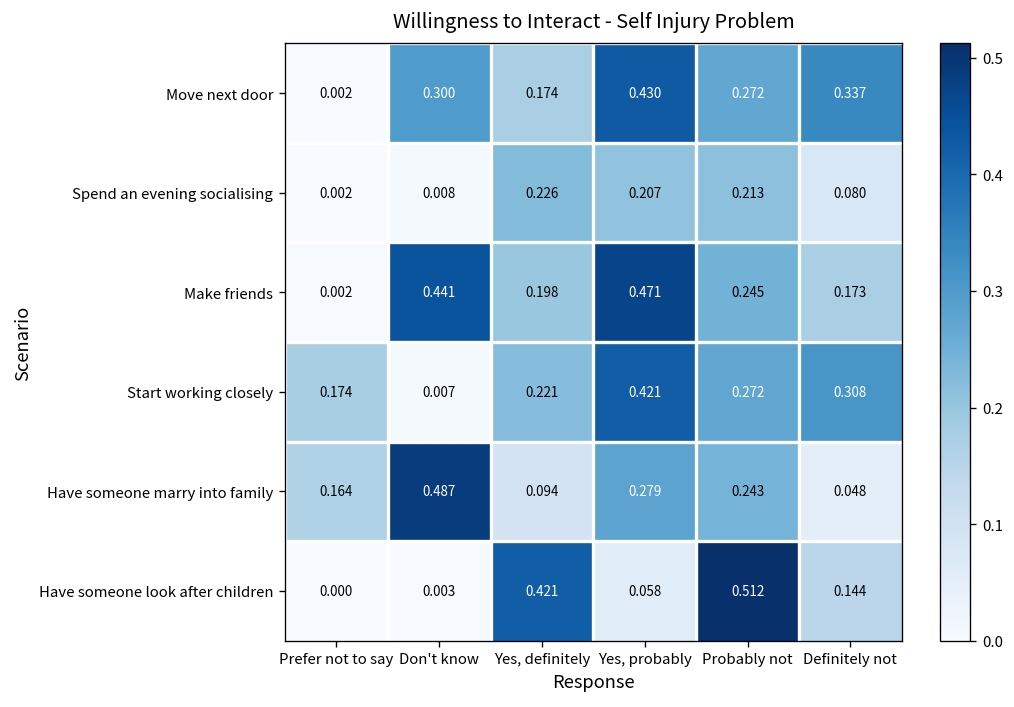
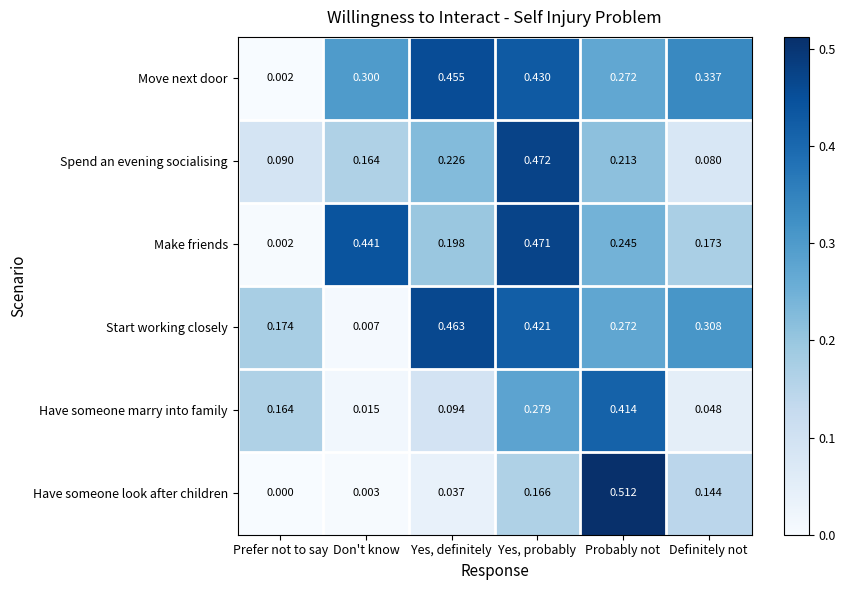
Move next door, Yes, definitely: 0.174 -> 0.455
Spend an evening socialising, Prefer not to say: 0.002 -> 0.090
Spend an evening socialising, Don't know: 0.008 -> 0.164
Spend an evening socialising, Yes, probably: 0.207 -> 0.472
Start working closely, Yes, definitely: 0.221 -> 0.463
Have someone marry into family, Don't know: 0.487 -> 0.015
Have someone marry into family, Probably not: 0.243 -> 0.414
Have someone look after children, Yes, definitely: 0.421 -> 0.037
Have someone look after children, Yes, probably: 0.058 -> 0.166
